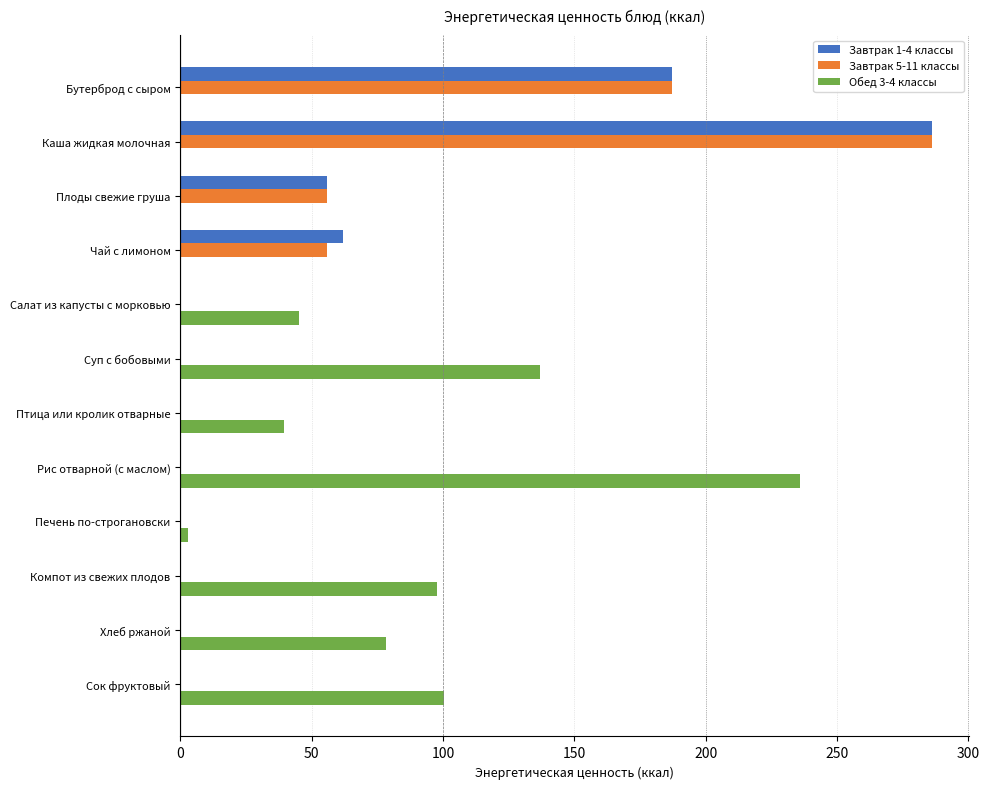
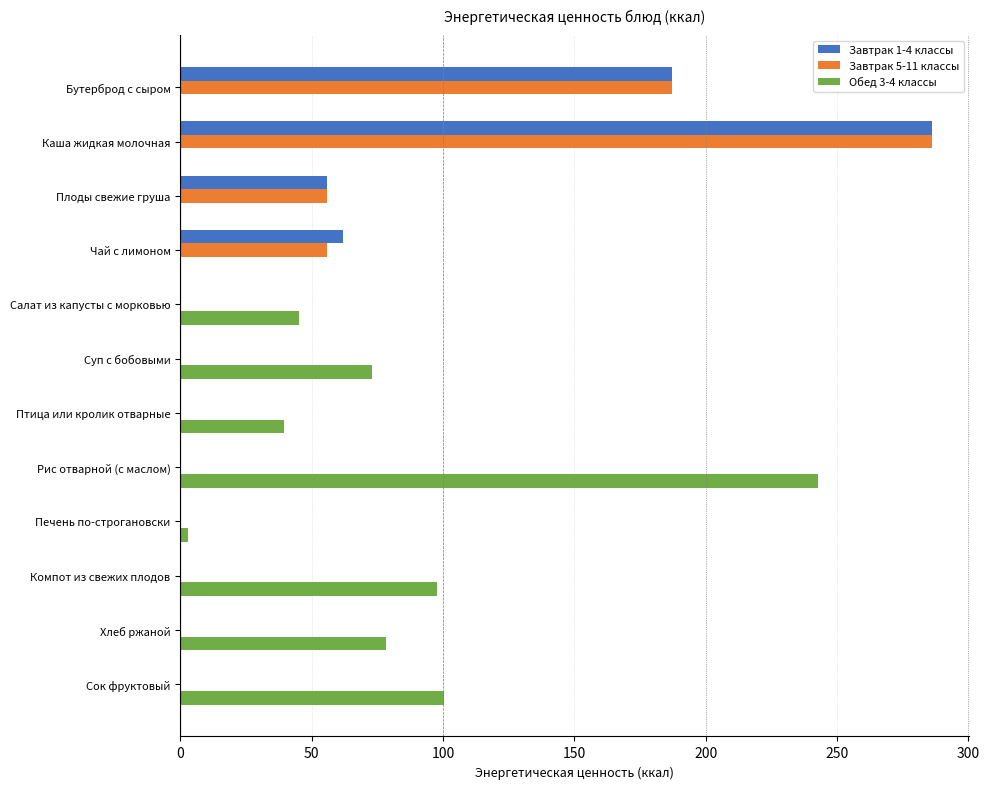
Обед 3-4 классы, Суп с бобовыми: 137 -> 73
Обед 3-4 классы, Рис отварной (с маслом): 236 -> 243
